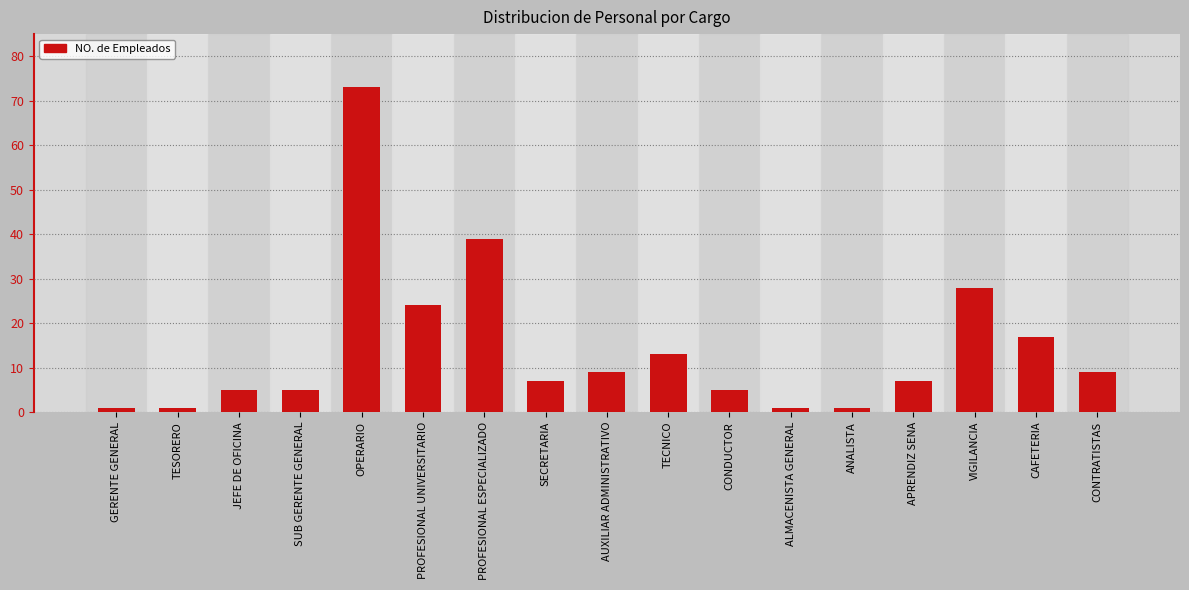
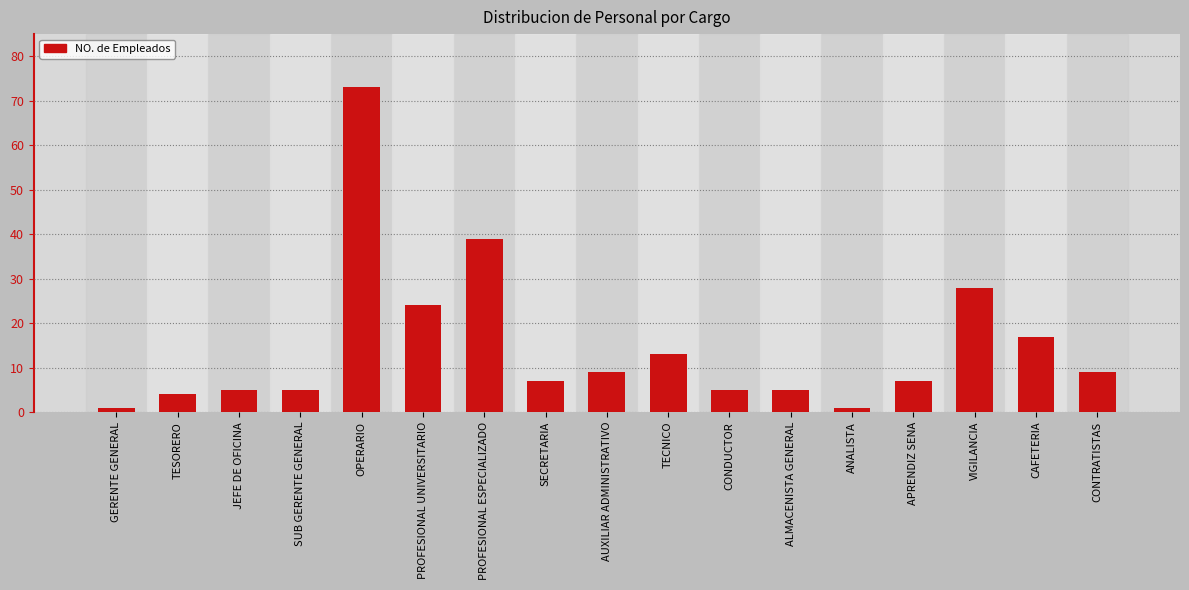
TESORERO: 1 -> 4
ALMACENISTA GENERAL: 1 -> 5
